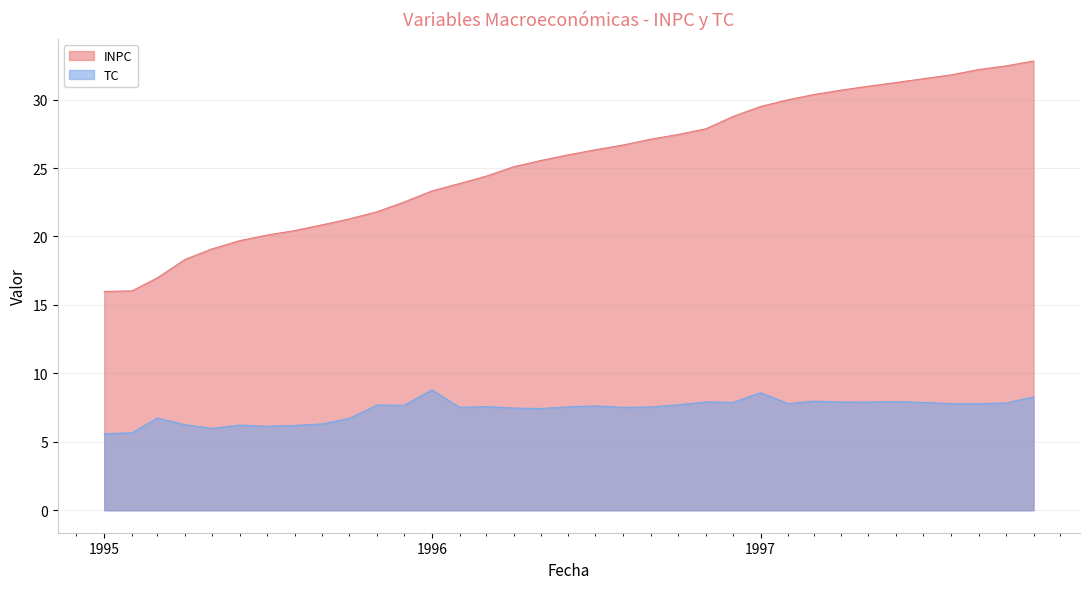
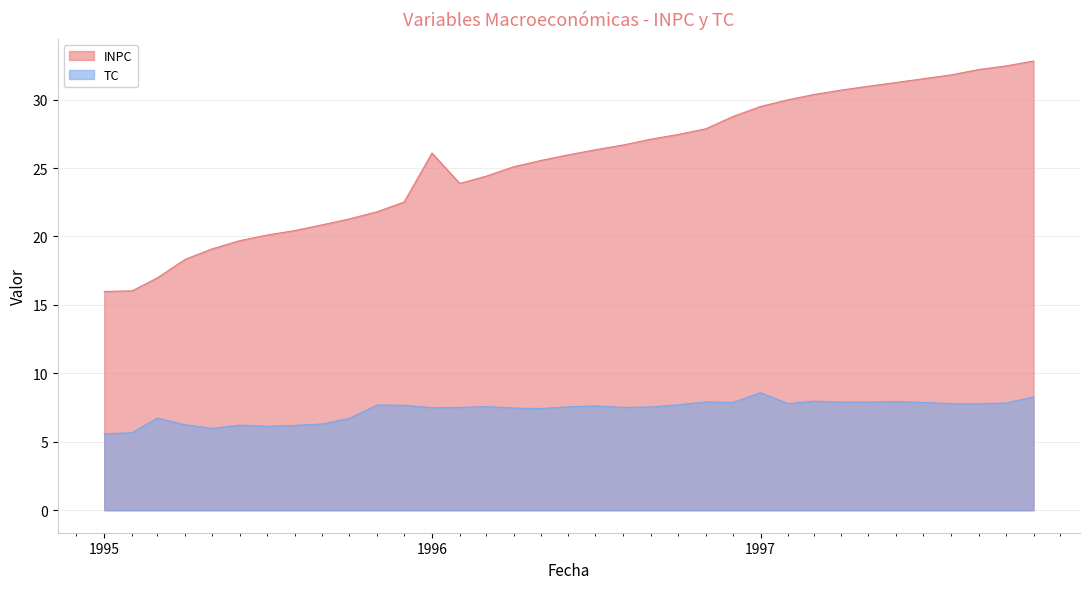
INPC, 1996: 23.3 -> 26.1
TC, 1996: 8.8 -> 7.5
